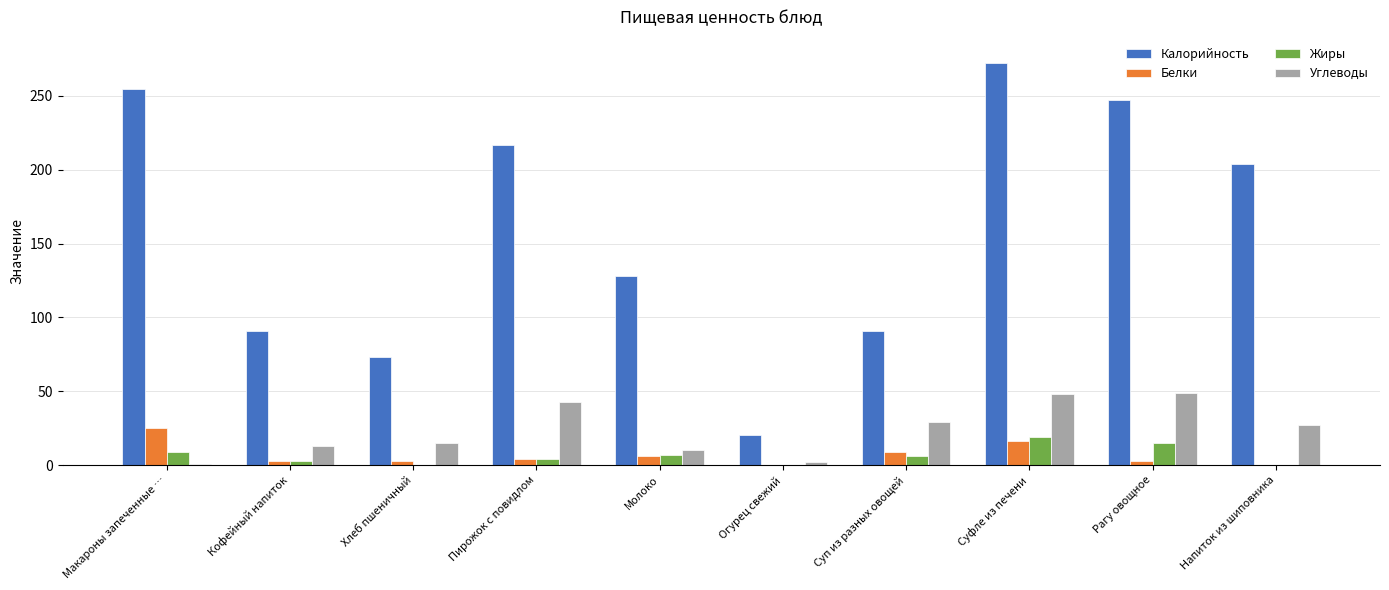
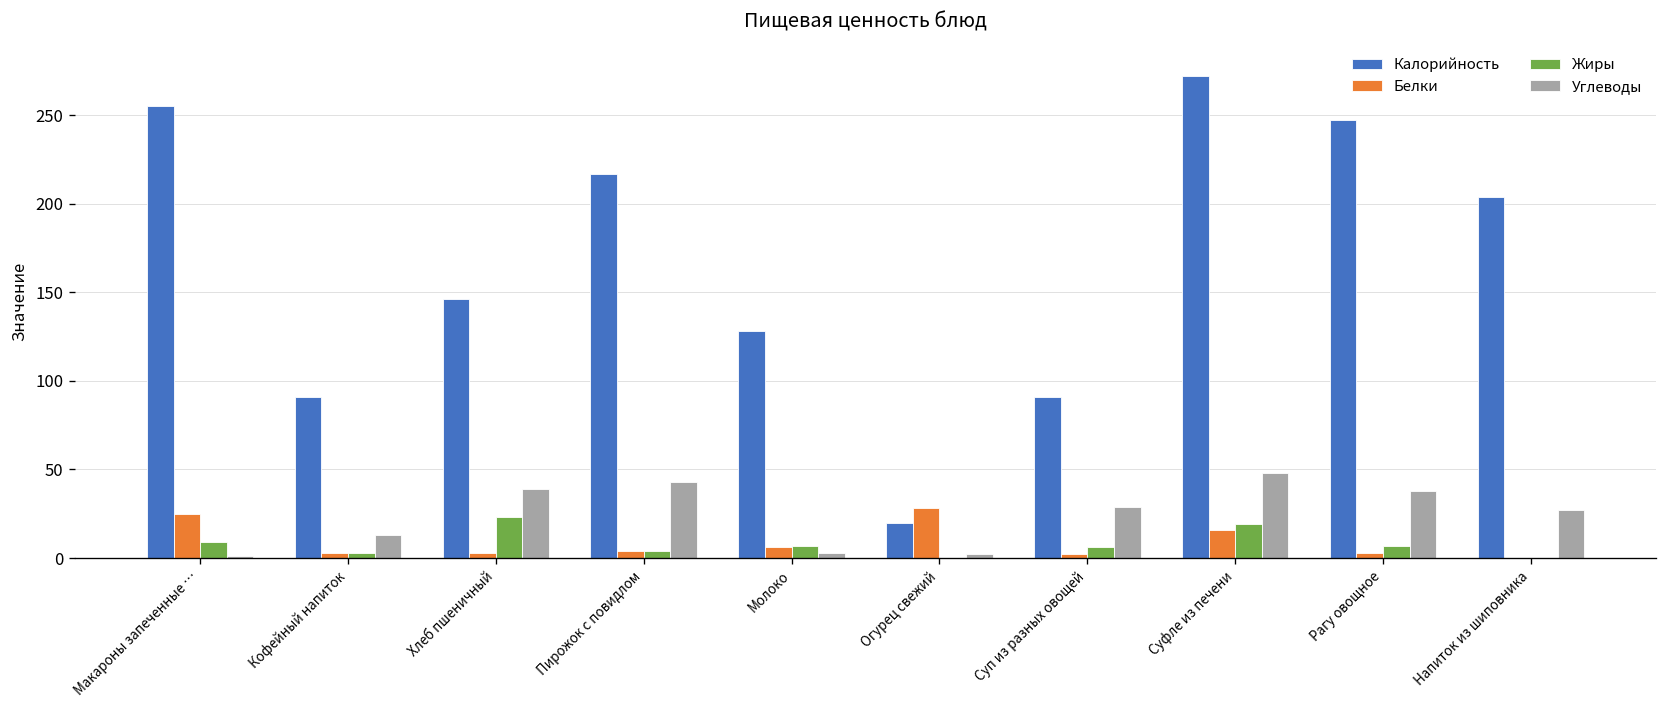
Калорийность, Хлеб пшеничный: 73 -> 146
Жиры, Хлеб пшеничный: 0 -> 23
Углеводы, Хлеб пшеничный: 15 -> 39
Углеводы, Молоко: 10 -> 3
Белки, Огурец свежий: 0 -> 28
Белки, Суп из разных овощей: 9 -> 2
Жиры, Рагу овощное: 15 -> 7
Углеводы, Рагу овощное: 49 -> 38
